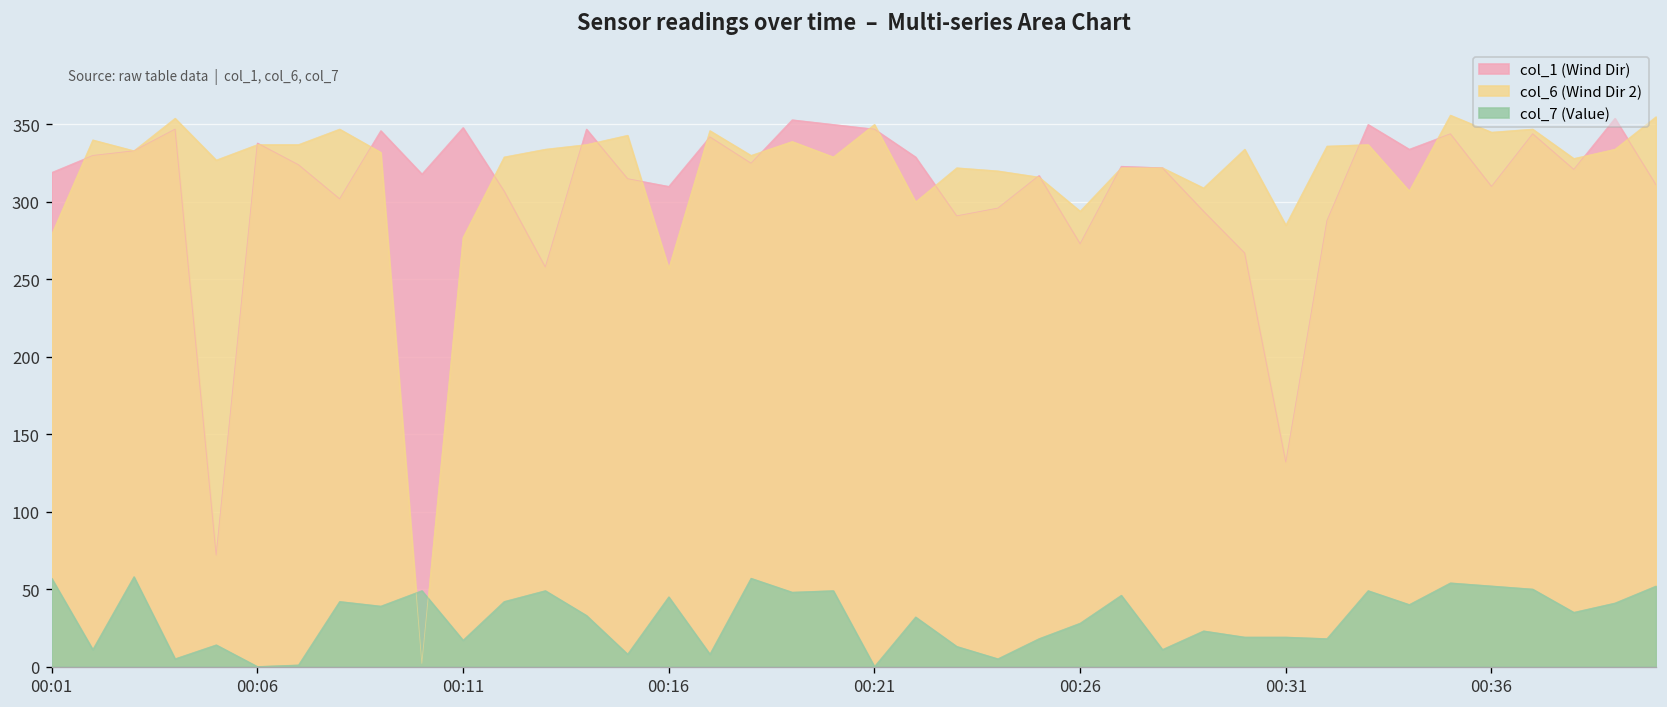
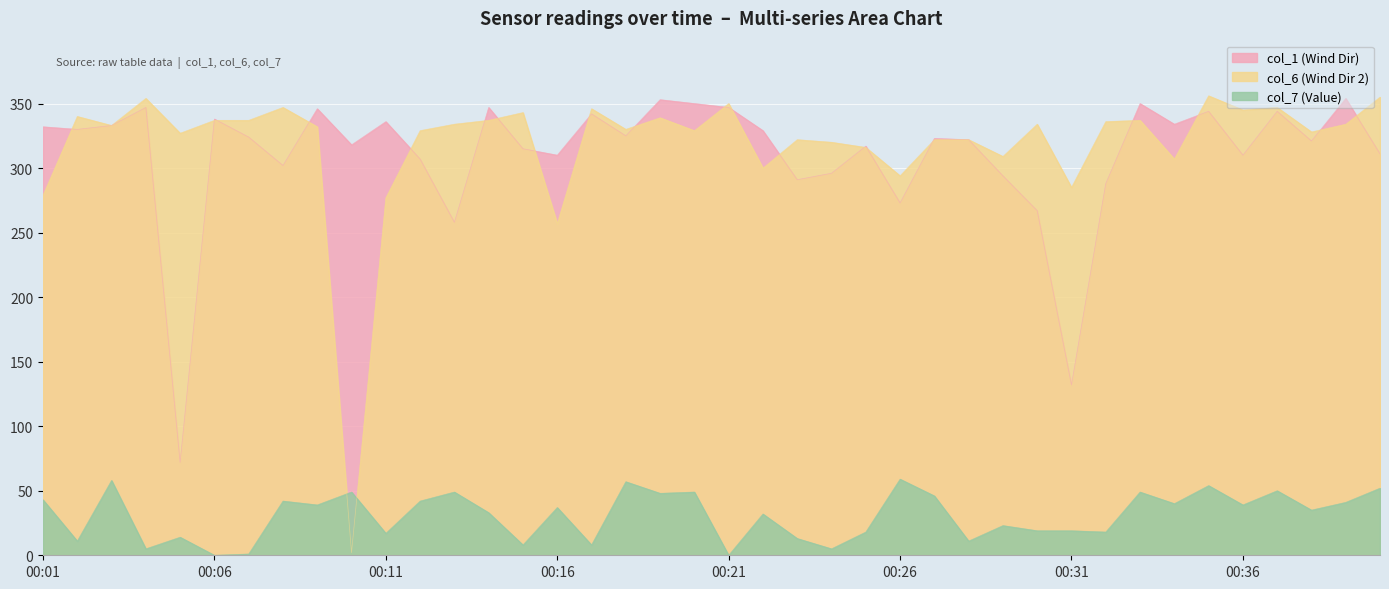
col_1 (Wind Dir), 00:01: 319 -> 332
col_7 (Value), 00:01: 57 -> 43
col_1 (Wind Dir), 00:11: 348 -> 336
col_7 (Value), 00:16: 45 -> 37
col_7 (Value), 00:26: 28 -> 59
col_7 (Value), 00:36: 52 -> 39
